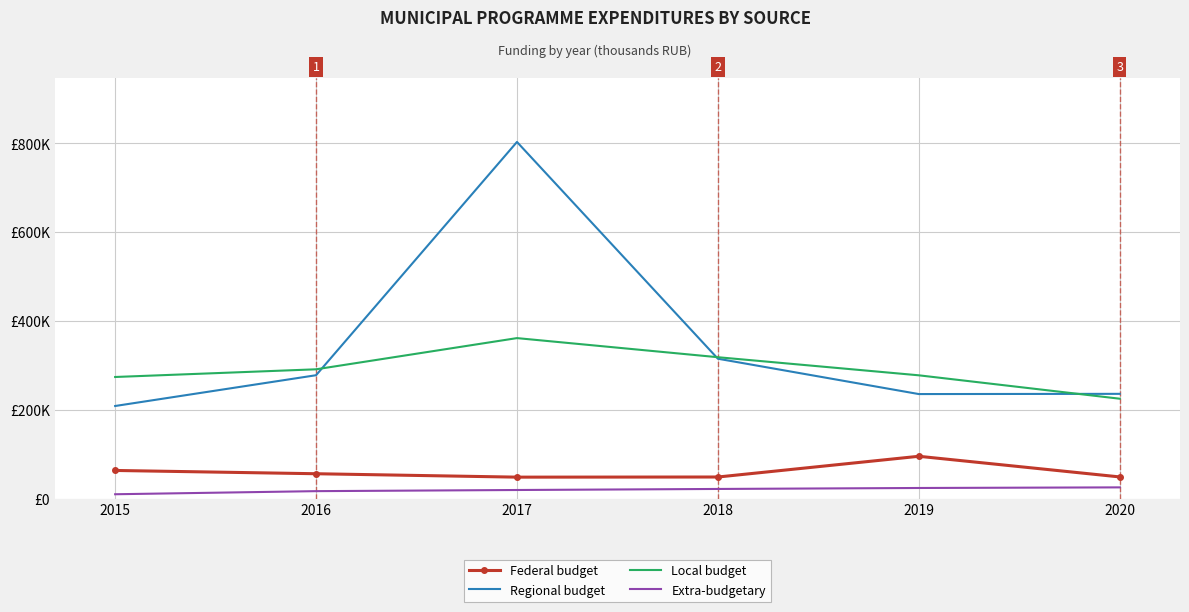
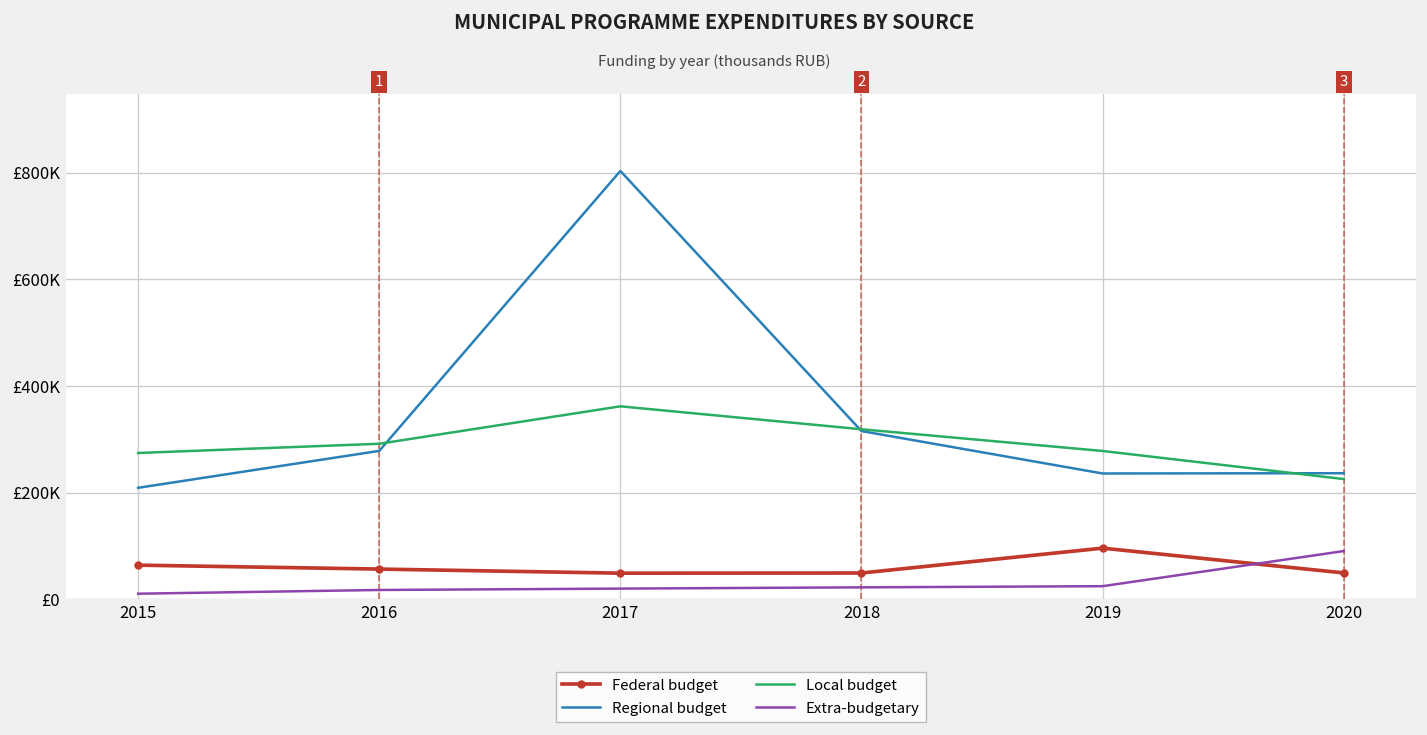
Extra-budgetary, 2020: £30000 -> £90000
